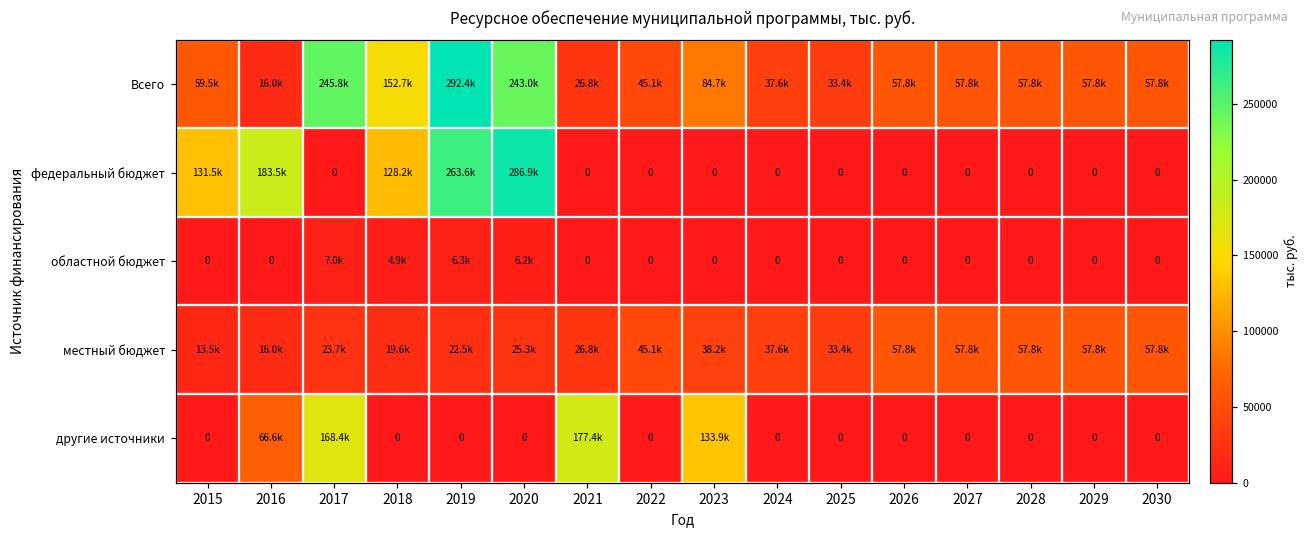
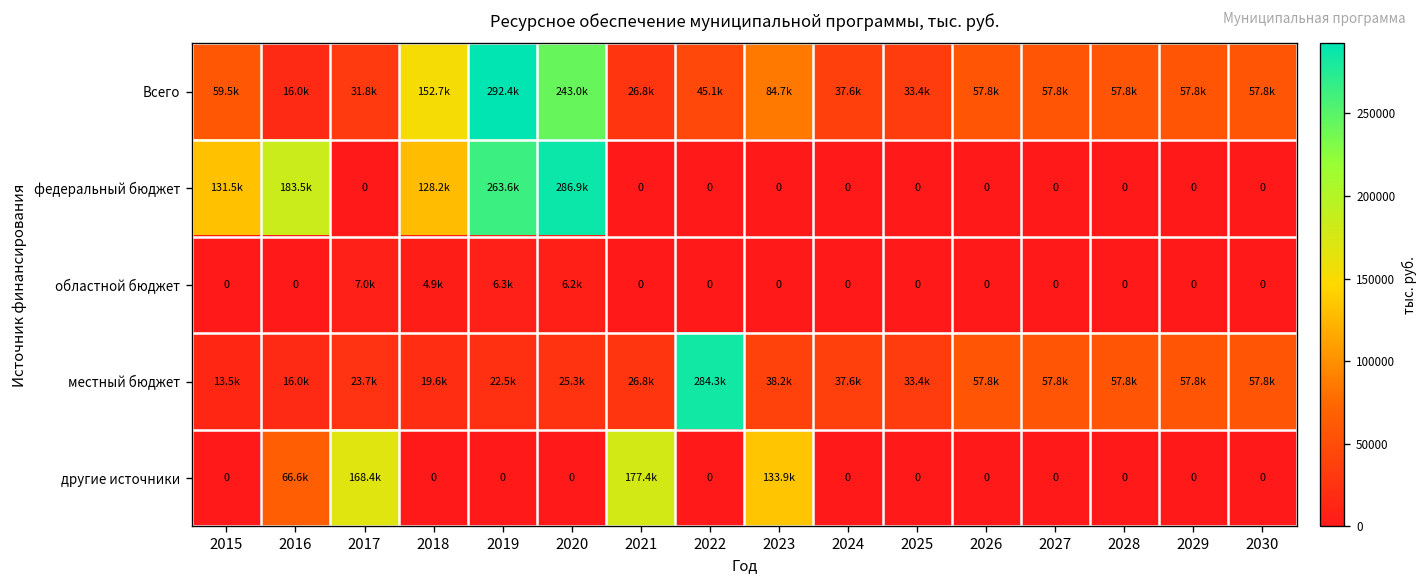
Всего, 2017: 245.8k -> 31.8k
местный бюджет, 2022: 45.1k -> 284.3k
